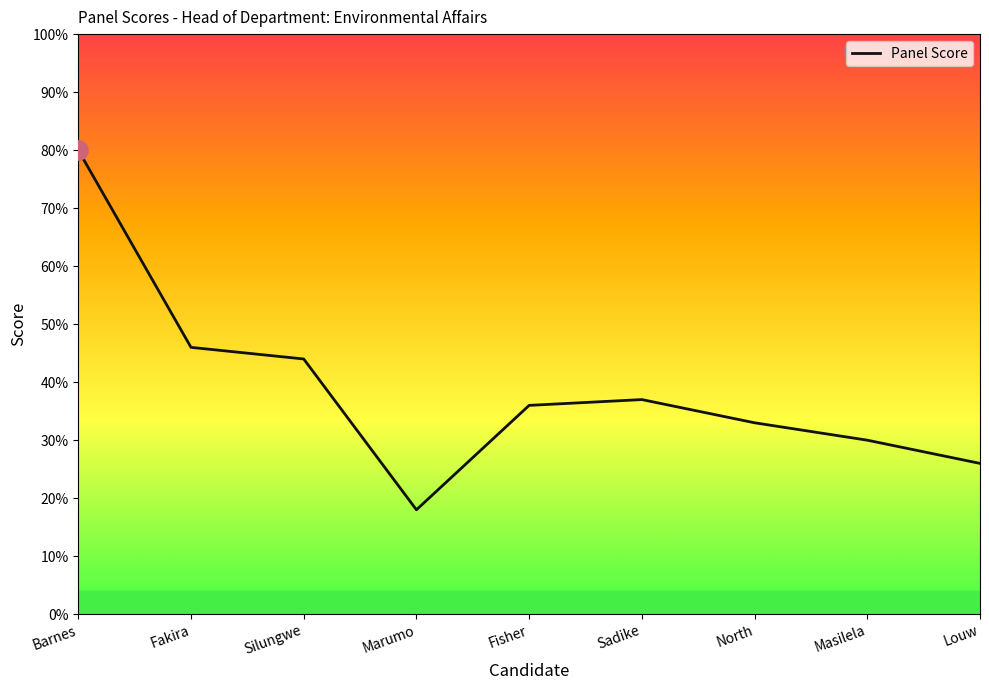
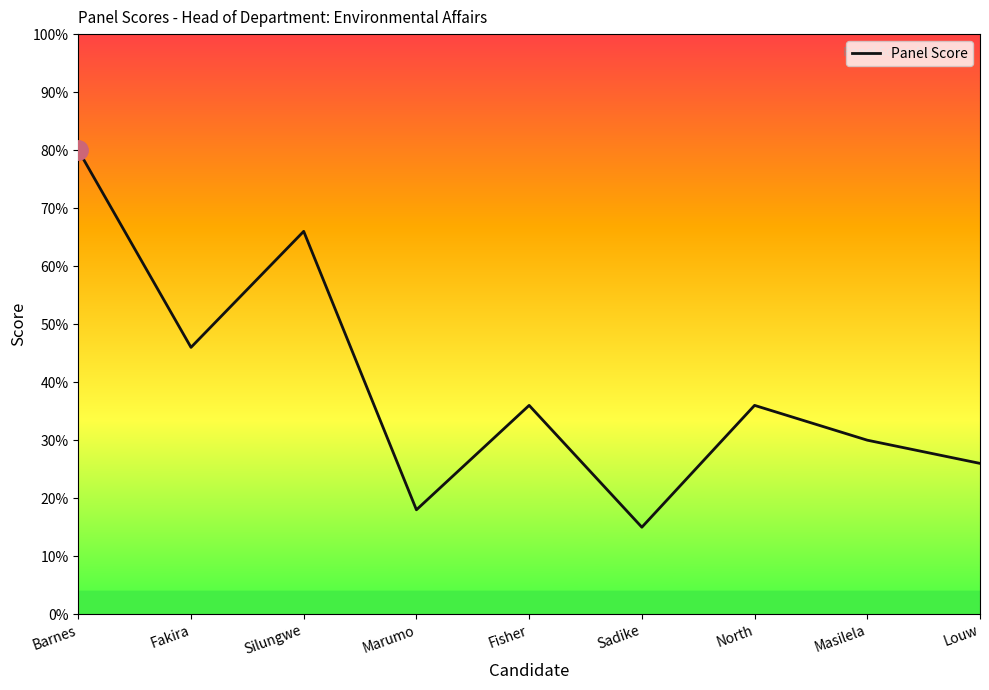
Panel Score, Silungwe: 44% -> 66%
Panel Score, Sadike: 37% -> 15%
Panel Score, North: 33% -> 36%
